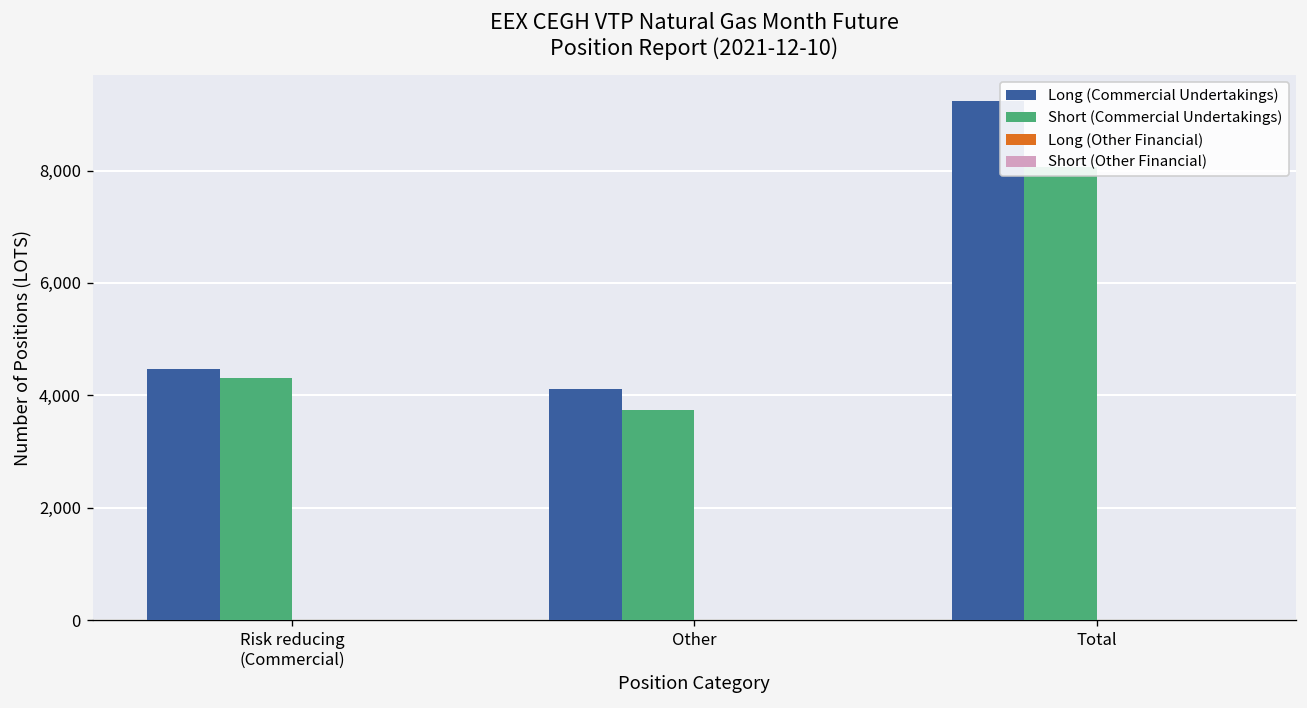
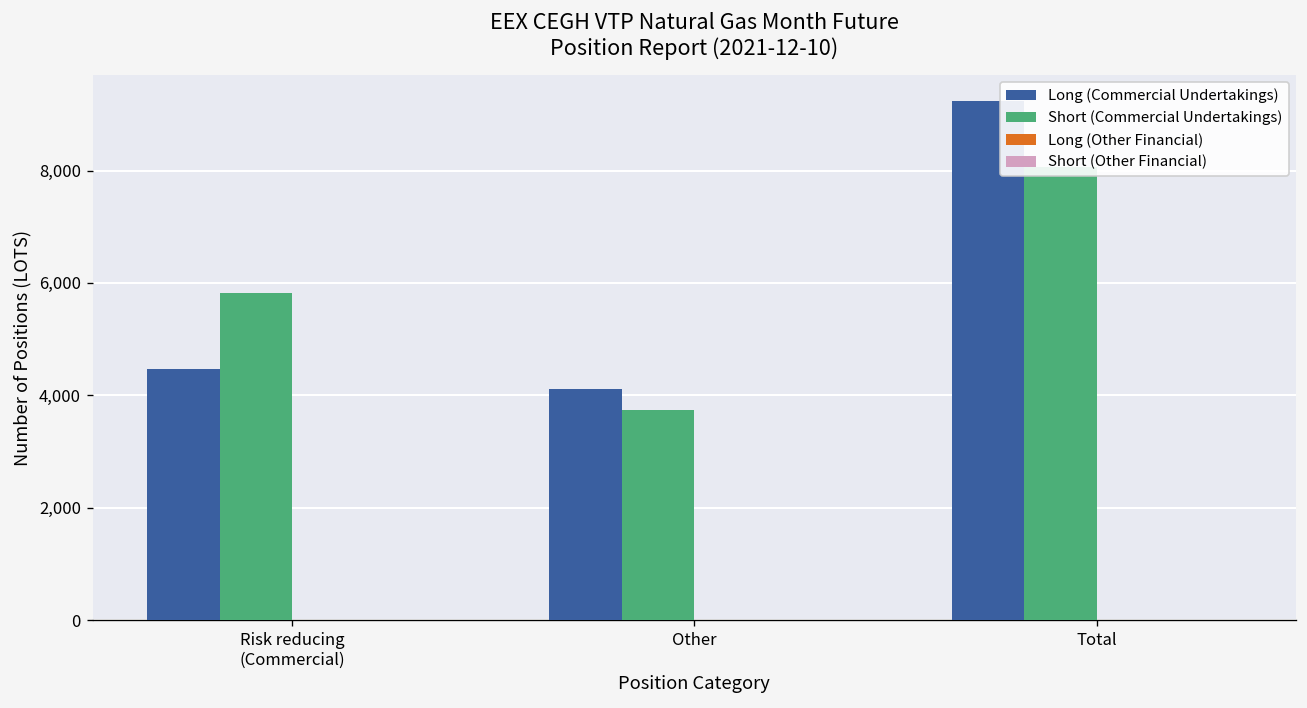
Short (Commercial Undertakings), Risk reducing (Commercial): 4,300 -> 5,800
